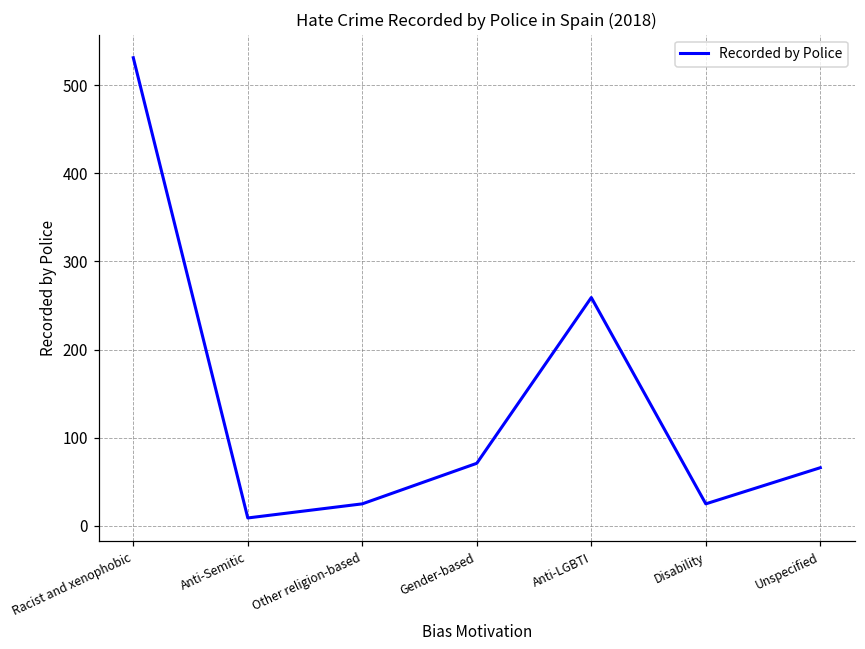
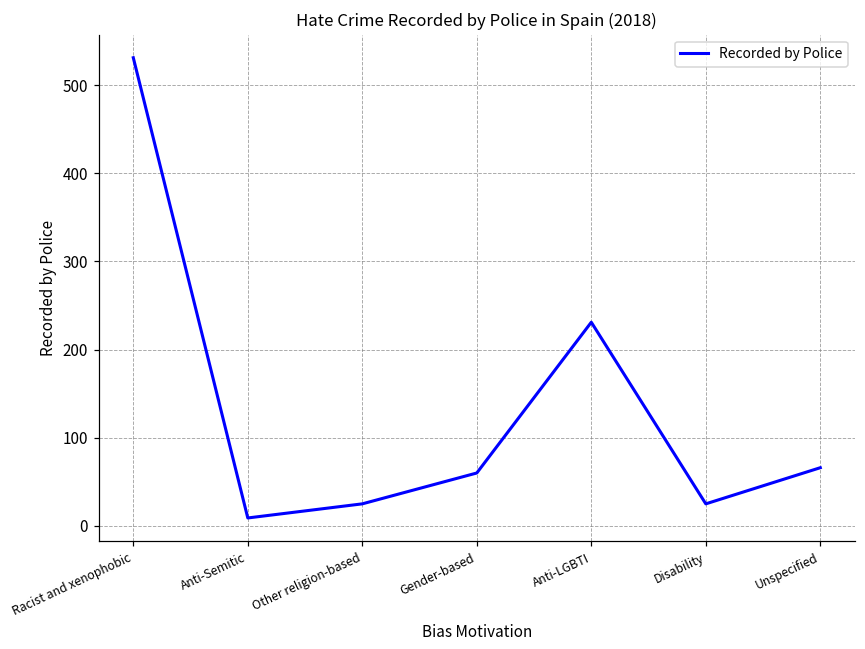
Gender-based: 70 -> 60
Anti-LGBTI: 260 -> 230
